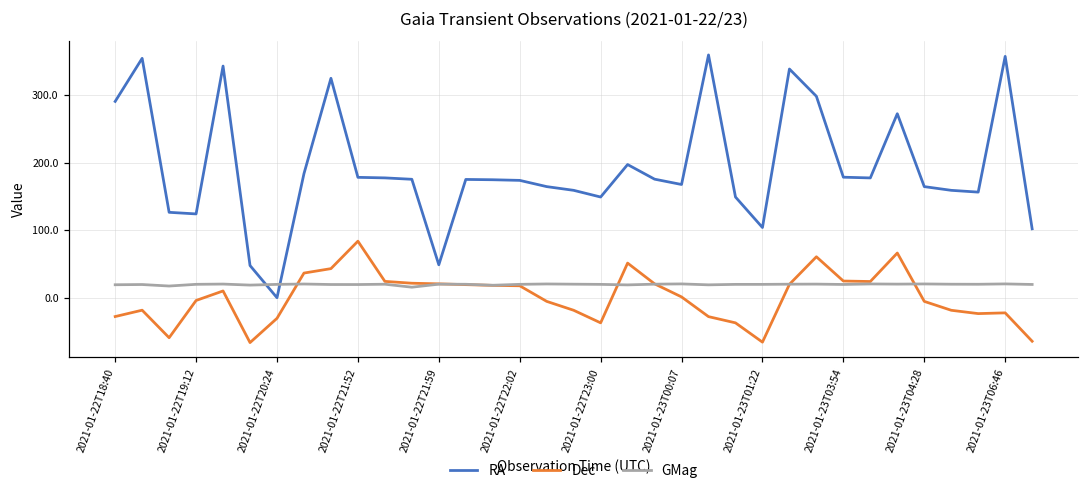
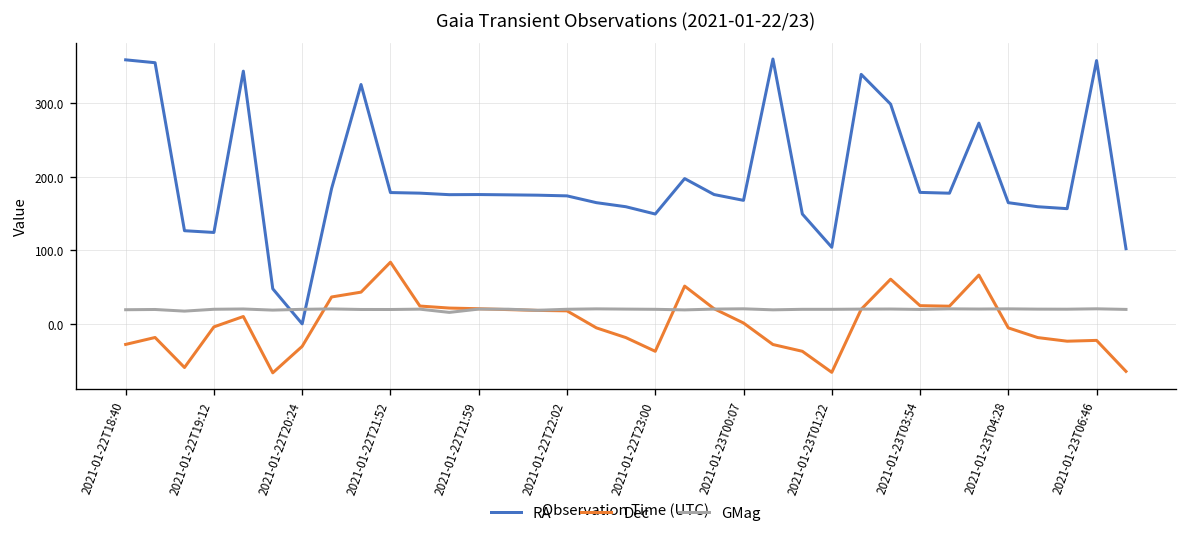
RA, 2021-01-22T18:40: 290 -> 360
RA, 2021-01-22T21:59: 50 -> 180
